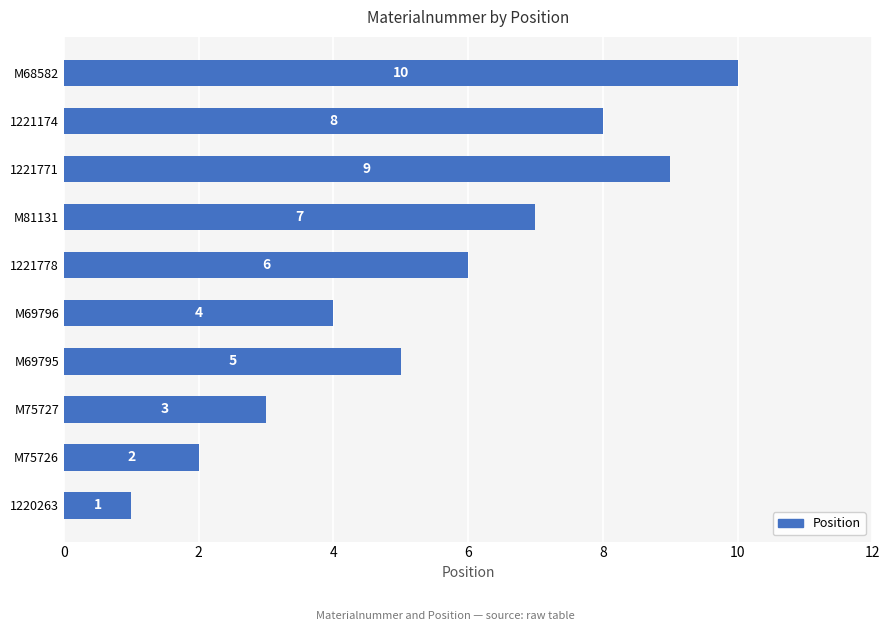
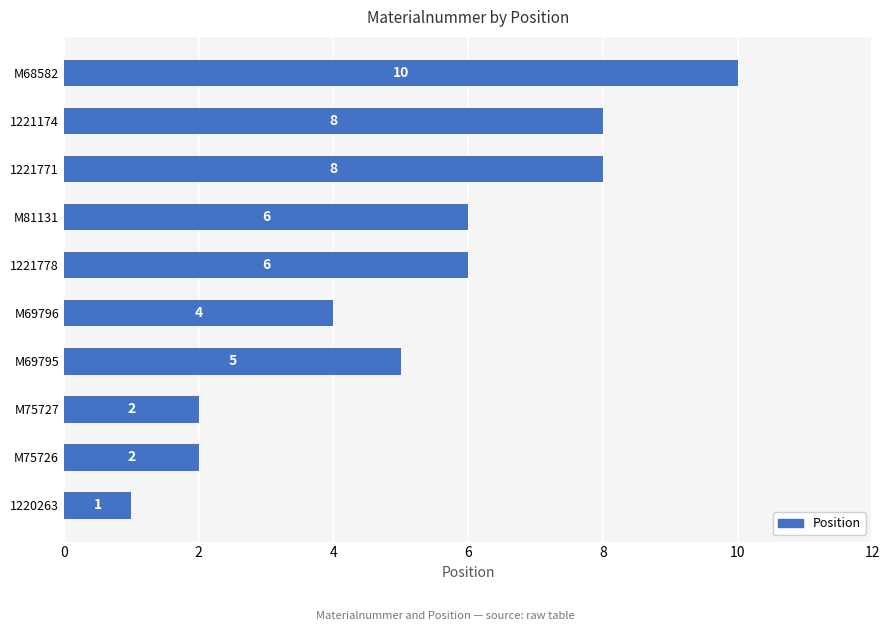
1221771: 9 -> 8
M81131: 7 -> 6
M75727: 3 -> 2
